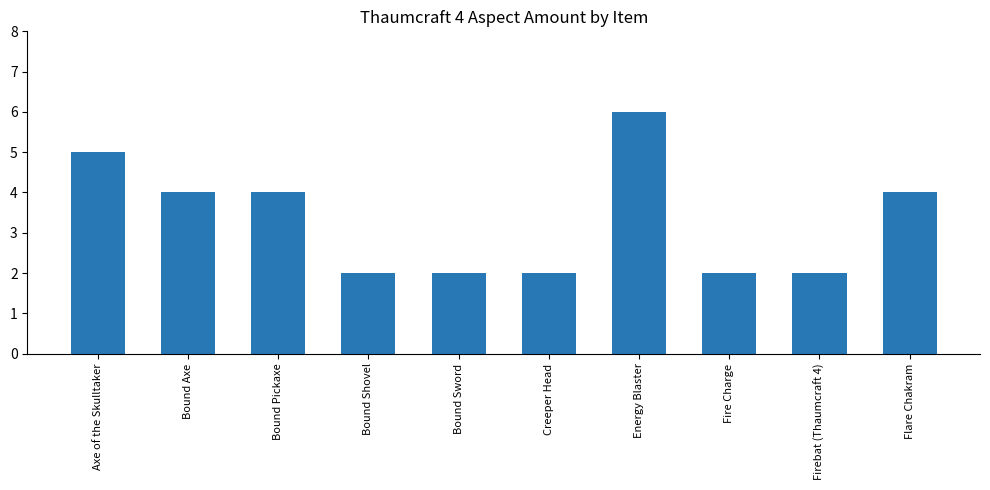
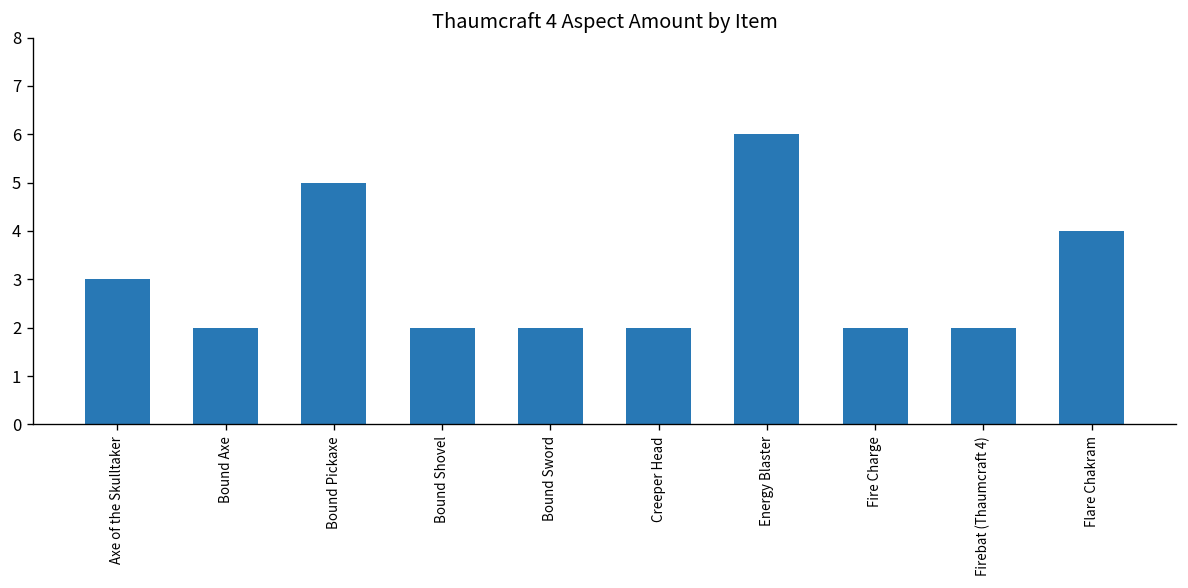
Axe of the Skulltaker: 5 -> 3
Bound Axe: 4 -> 2
Bound Pickaxe: 4 -> 5
